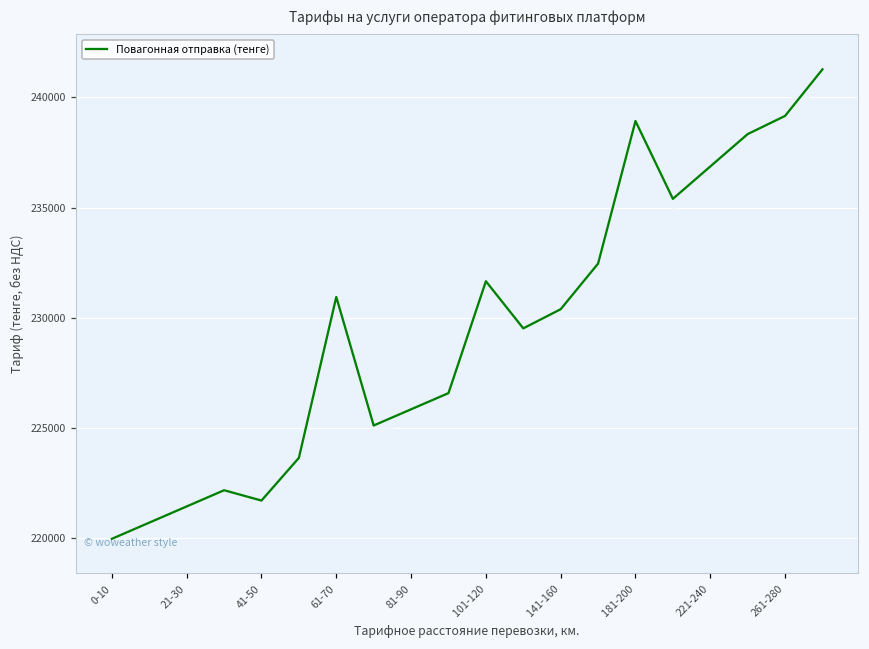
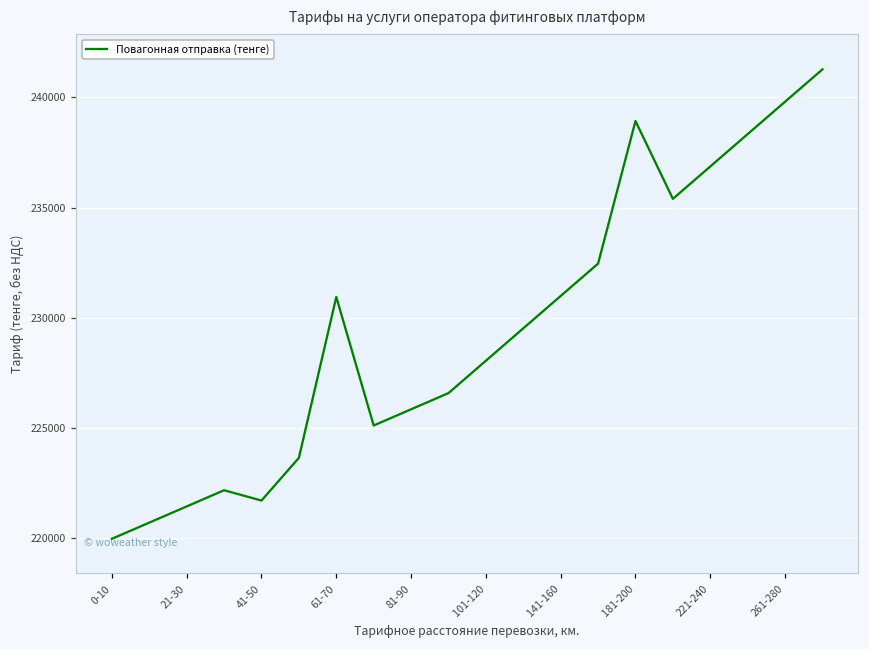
Повагонная отправка (тенге), 101-120: 231700 -> 228000
Повагонная отправка (тенге), 141-160: 230400 -> 231000
Повагонная отправка (тенге), 261-280: 239200 -> 239800
